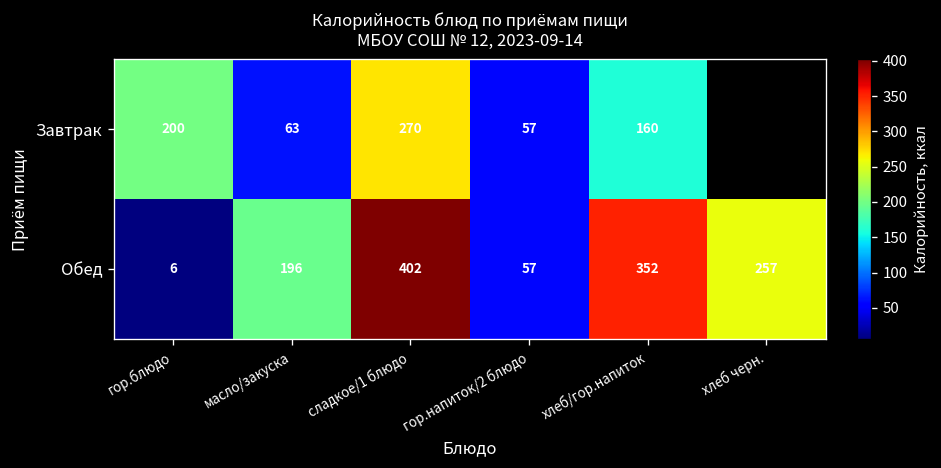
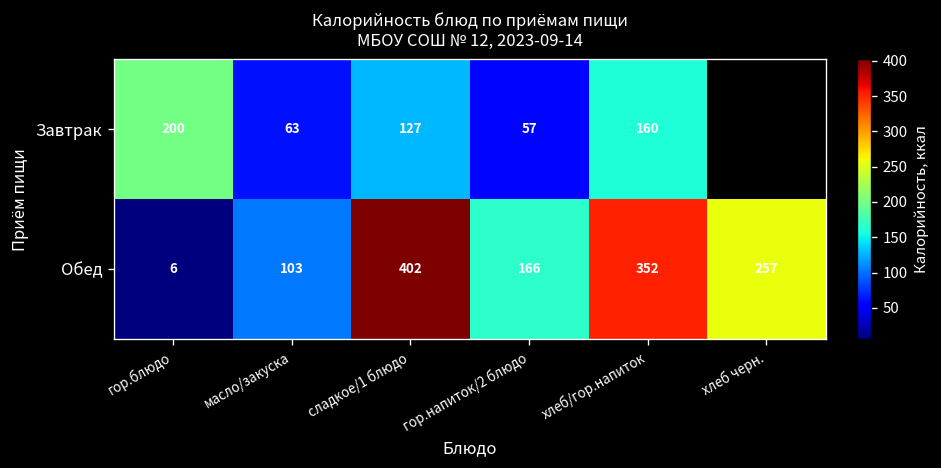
Завтрак, сладкое/1 блюдо: 270 -> 127
Обед, масло/закуска: 196 -> 103
Обед, гор.напиток/2 блюдо: 57 -> 166
